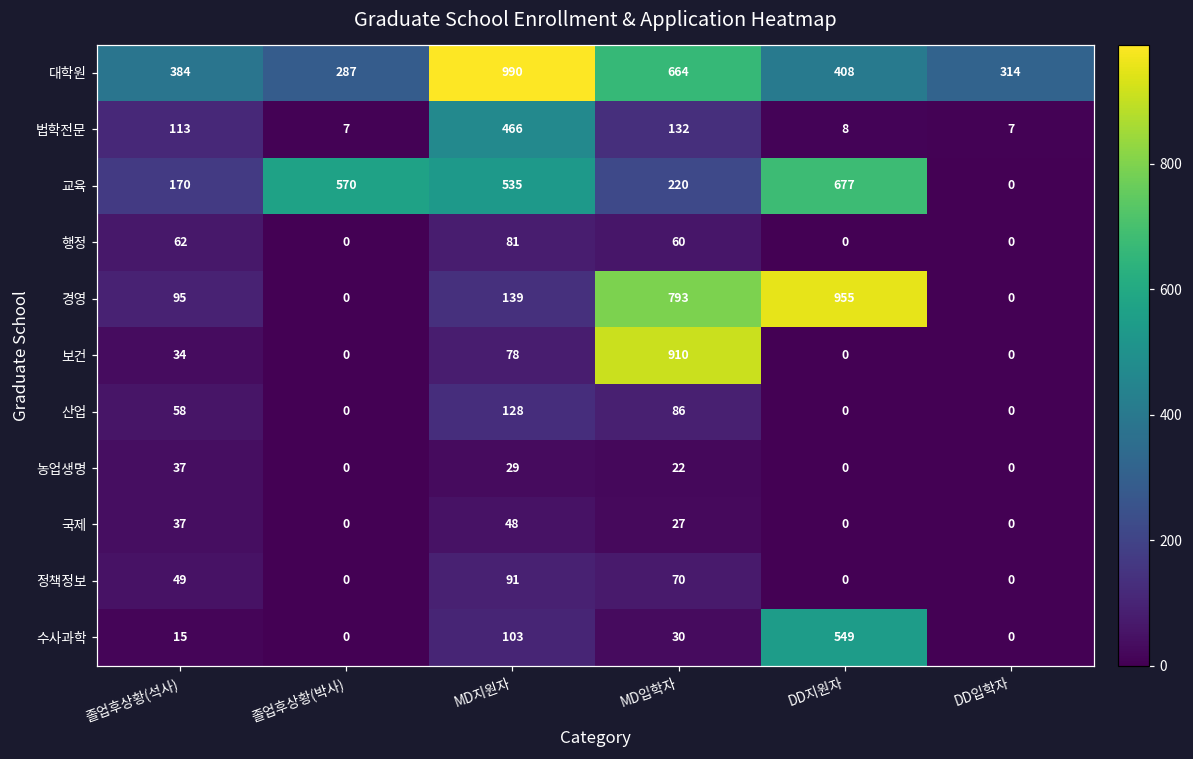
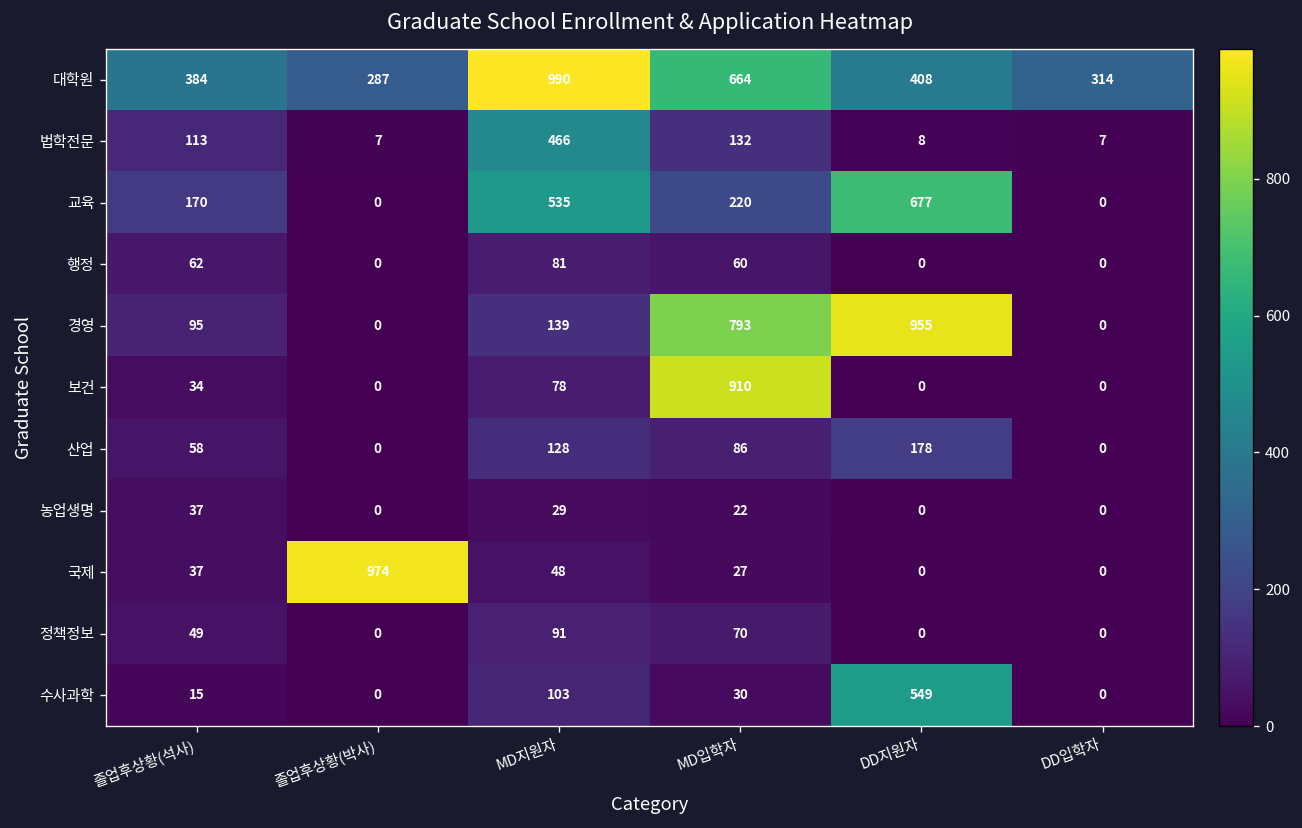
교육, 졸업후상황(박사): 570 -> 0
산업, DD지원자: 0 -> 178
국제, 졸업후상황(박사): 0 -> 974
